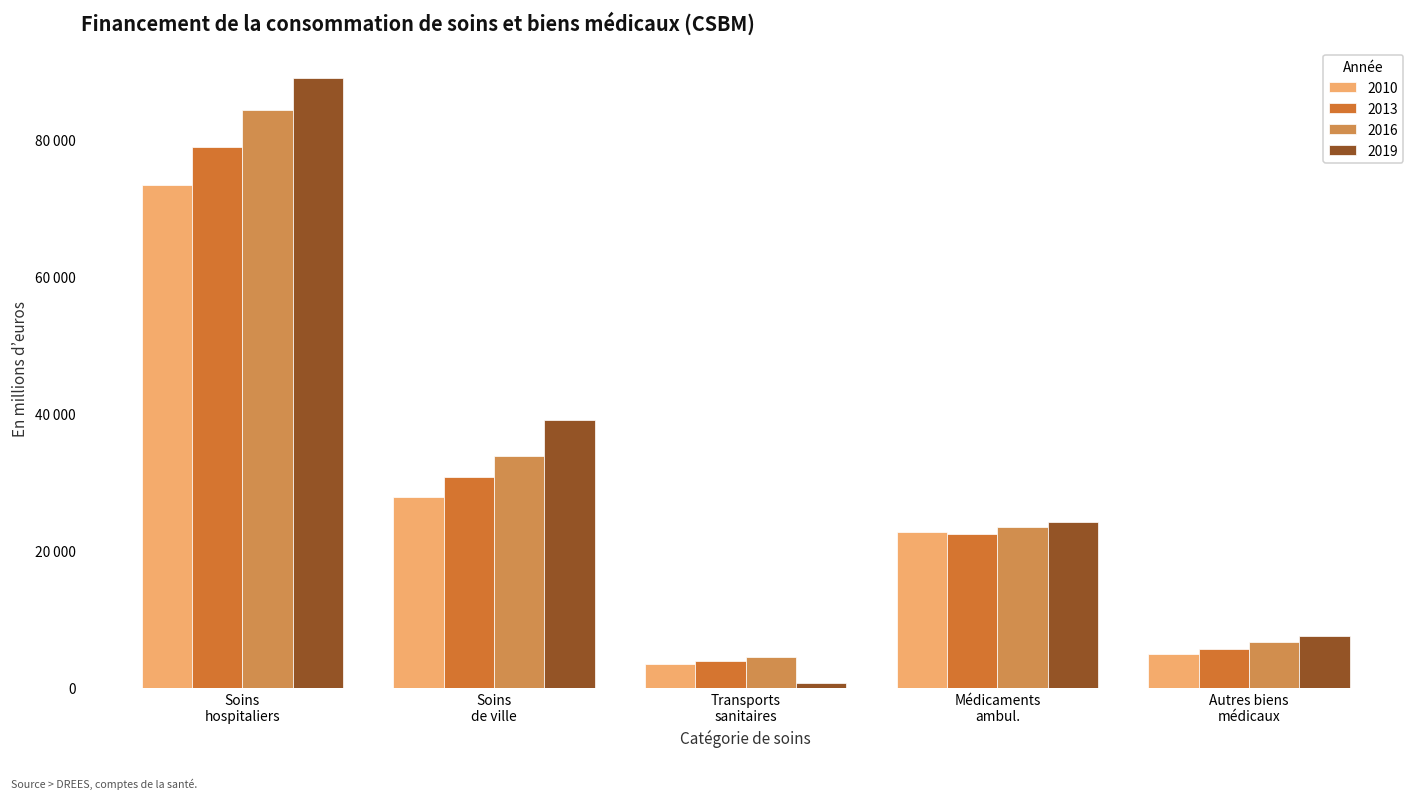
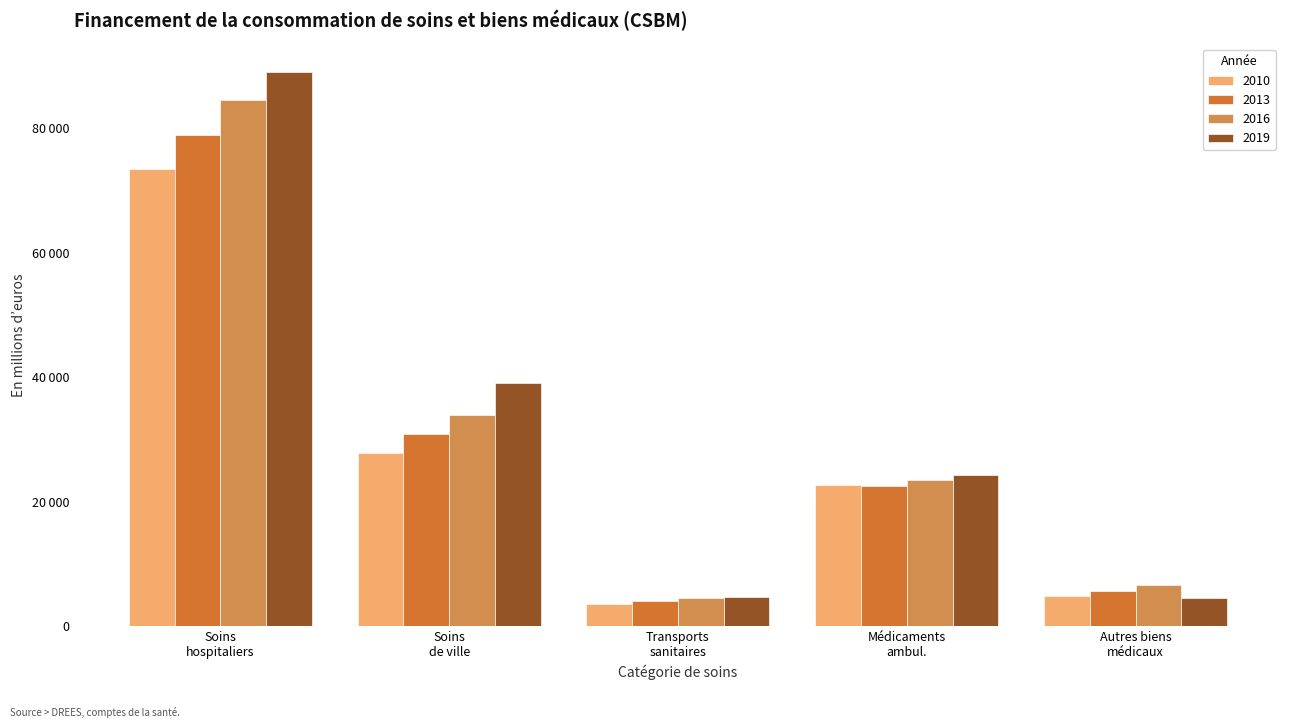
2019, Transports sanitaires: 1000 -> 5000
2019, Autres biens médicaux: 7000 -> 5000
